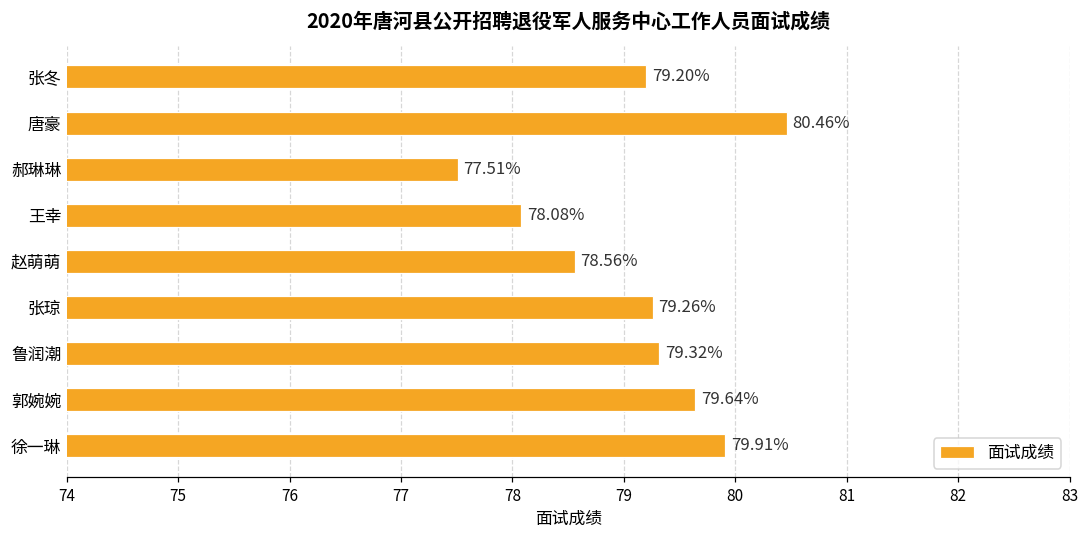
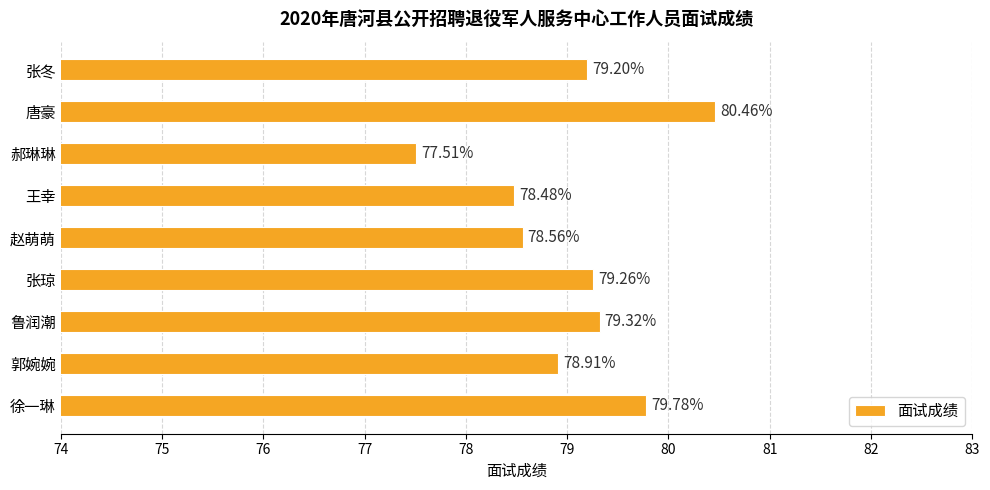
王幸: 78.08% -> 78.48%
郭婉婉: 79.64% -> 78.91%
徐一琳: 79.91% -> 79.78%
